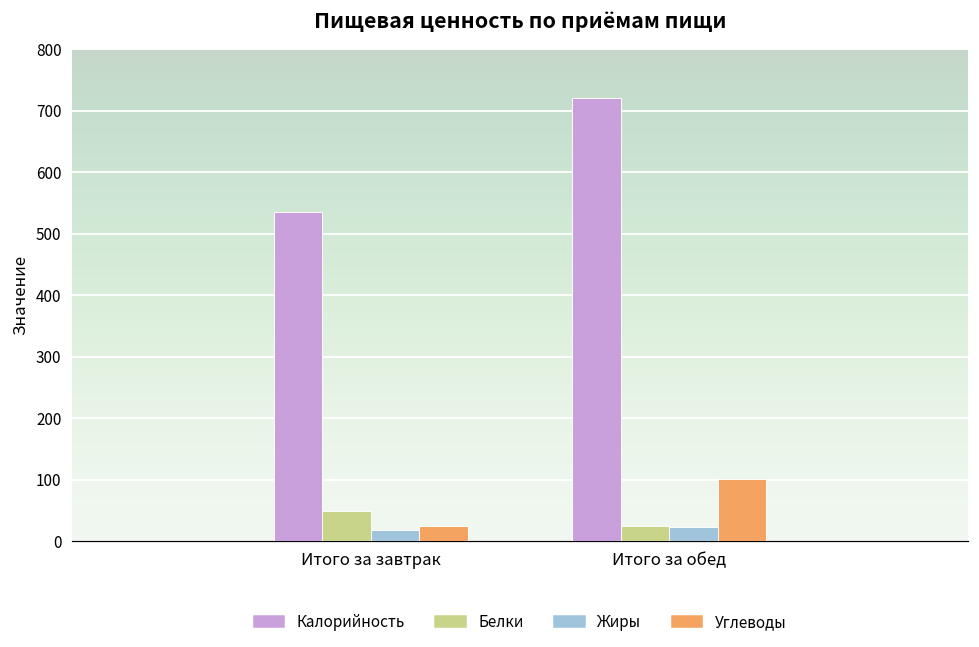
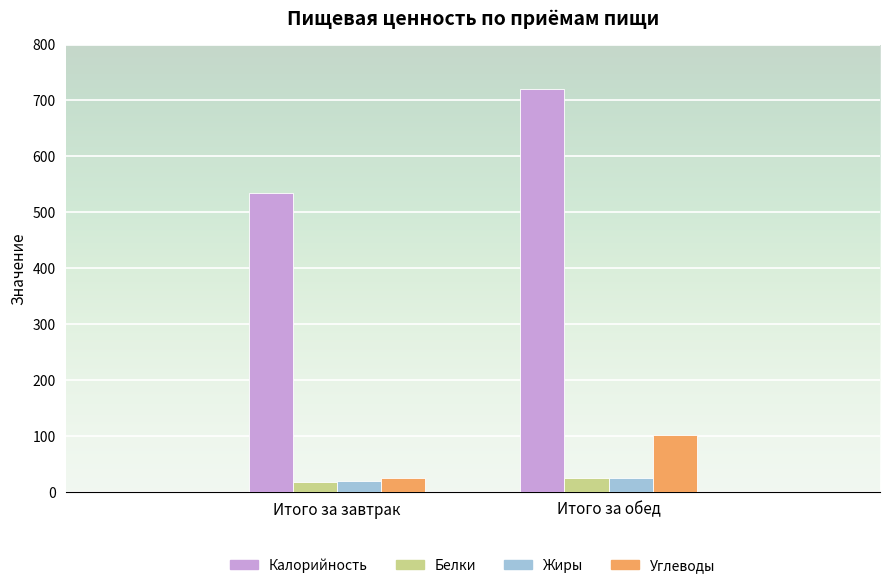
Белки, Итого за завтрак: 50 -> 20
